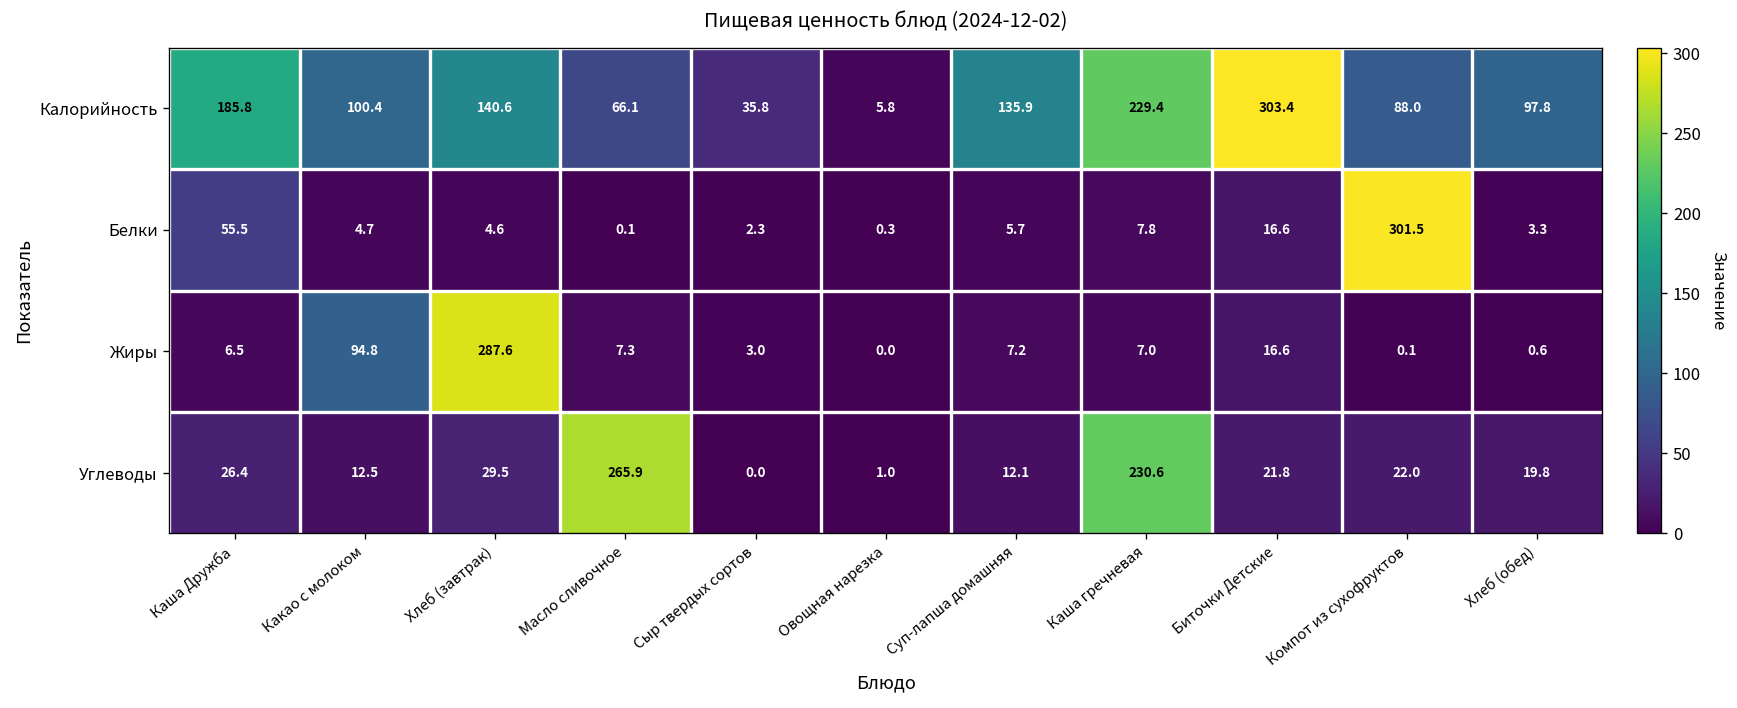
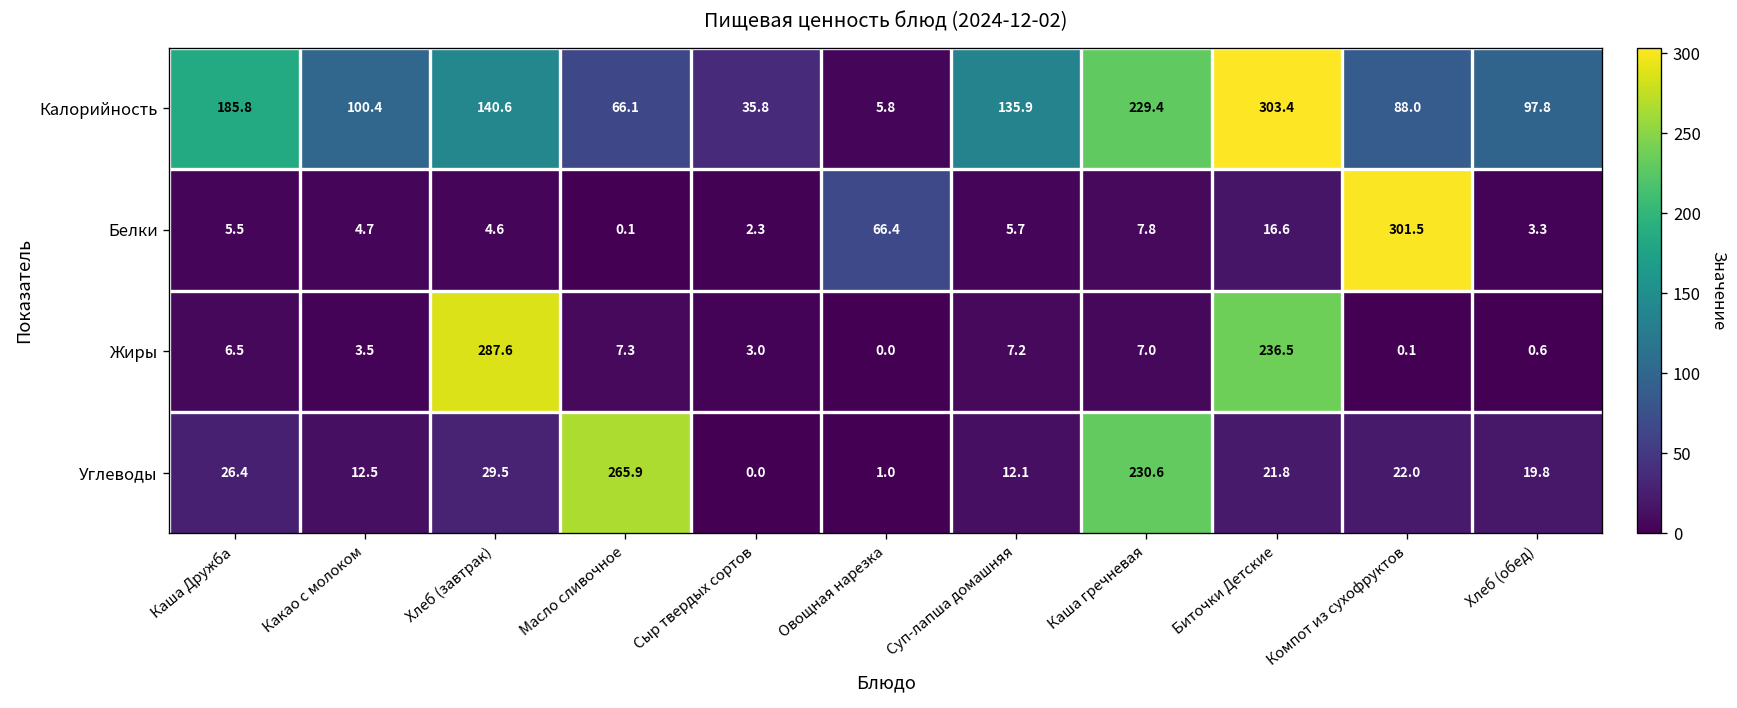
Белки, Каша Дружба: 55.5 -> 5.5
Белки, Овощная нарезка: 0.3 -> 66.4
Жиры, Какао с молоком: 94.8 -> 3.5
Жиры, Биточки Детские: 16.6 -> 236.5
